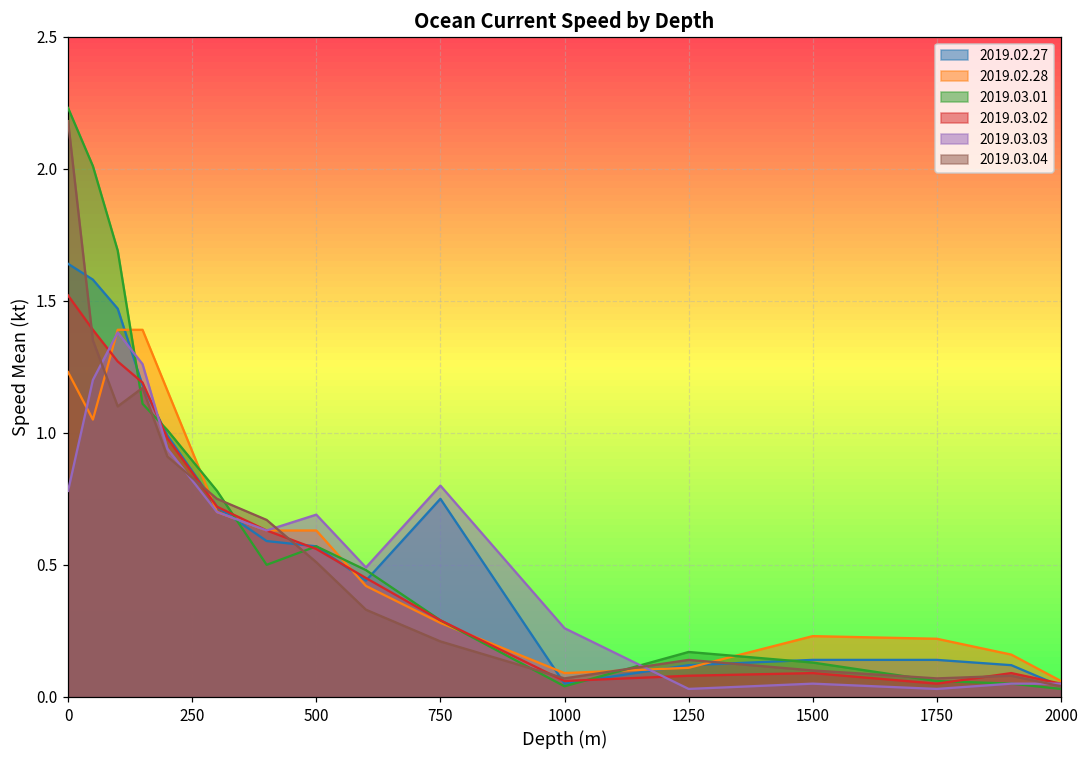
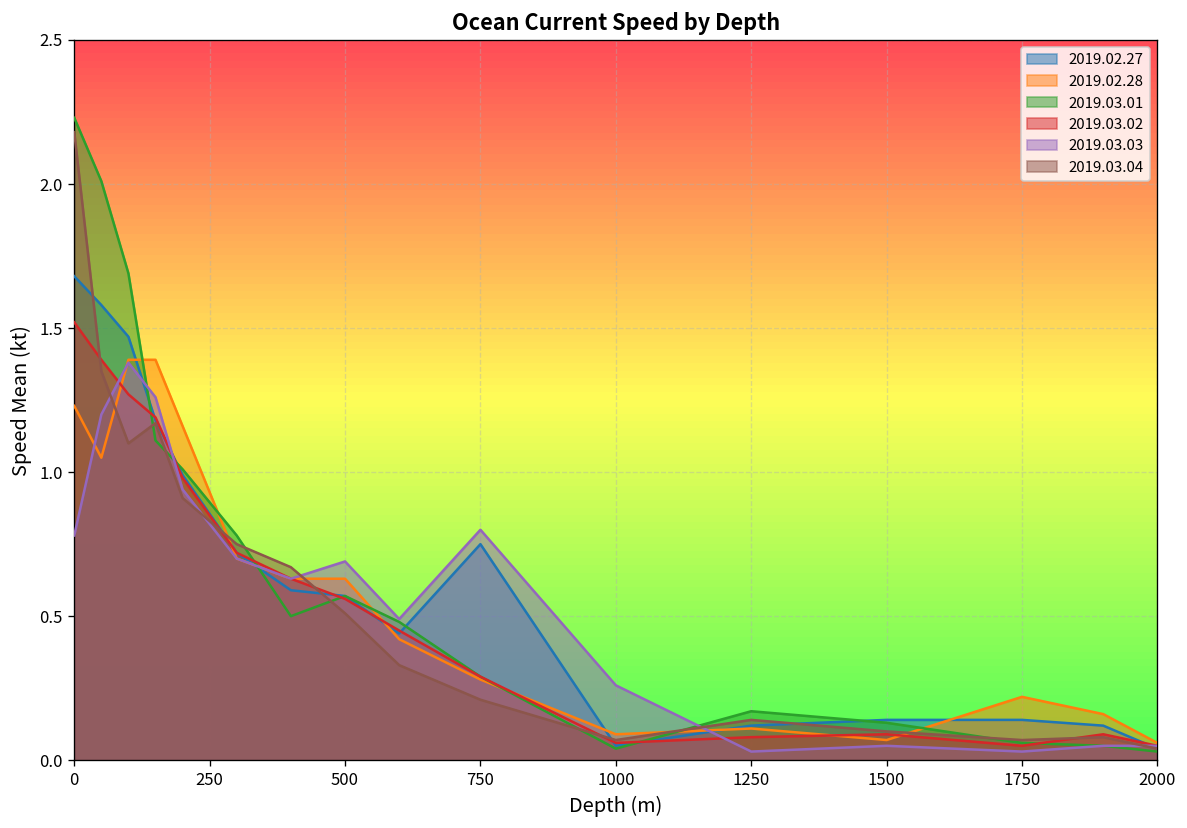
2019.02.27, 0: 1.64 -> 1.68
2019.02.28, 1500: 0.23 -> 0.07
